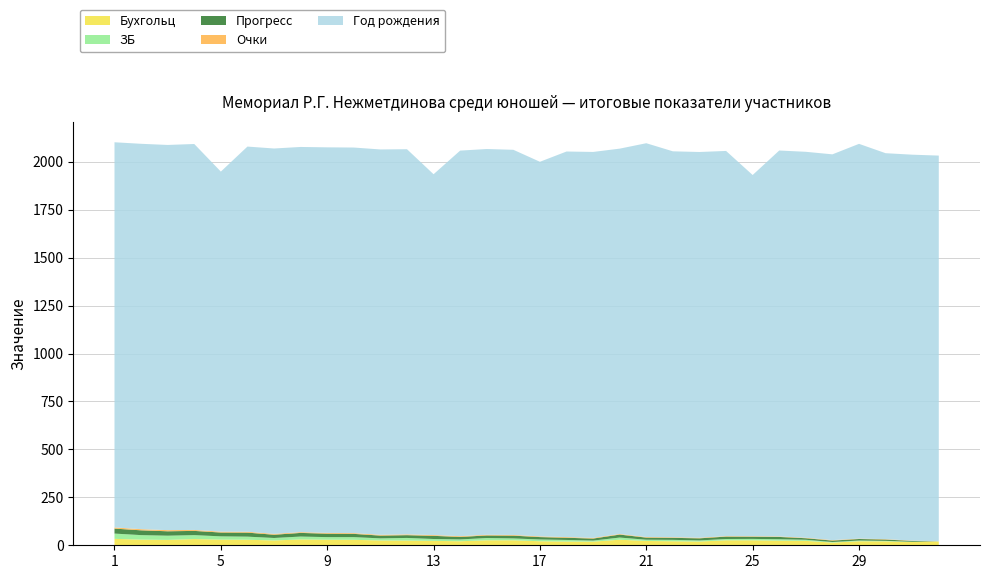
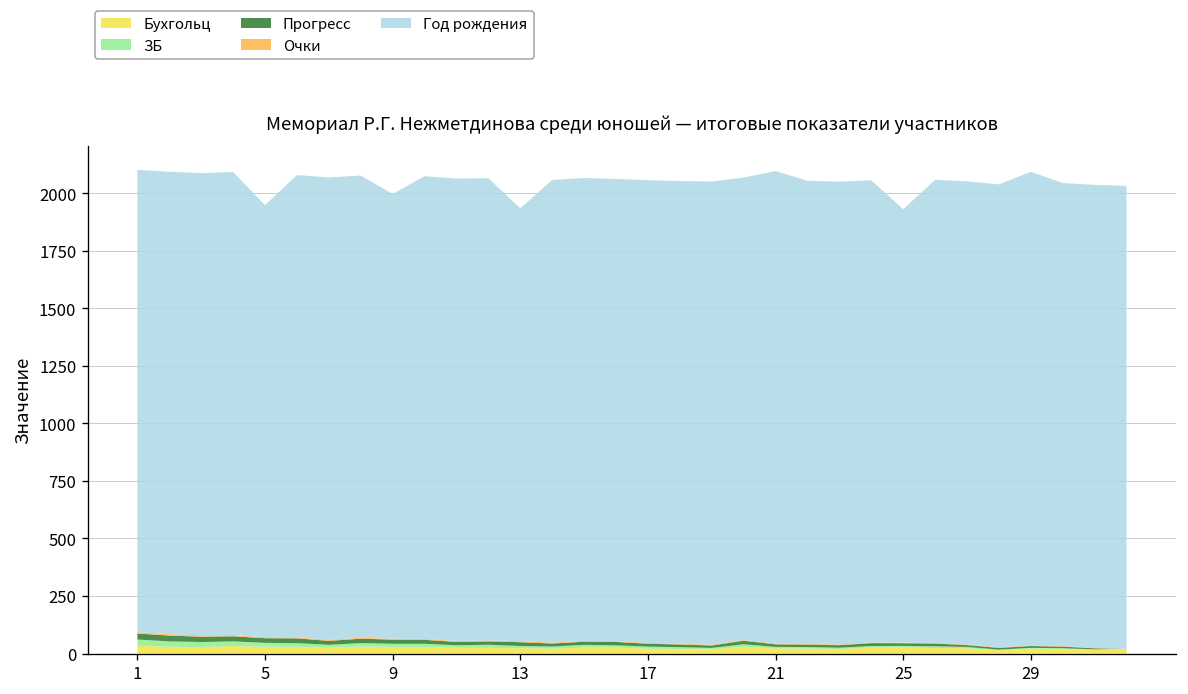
Год рождения, 9: 2010 -> 1930
Год рождения, 17: 1950 -> 2010
